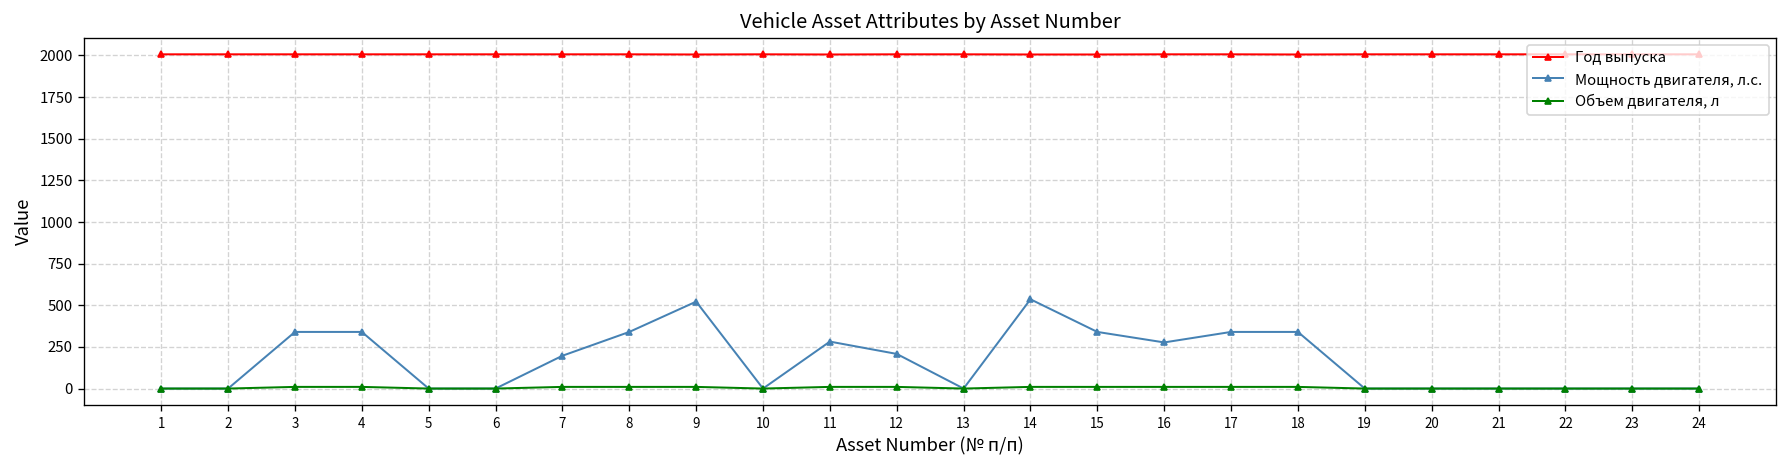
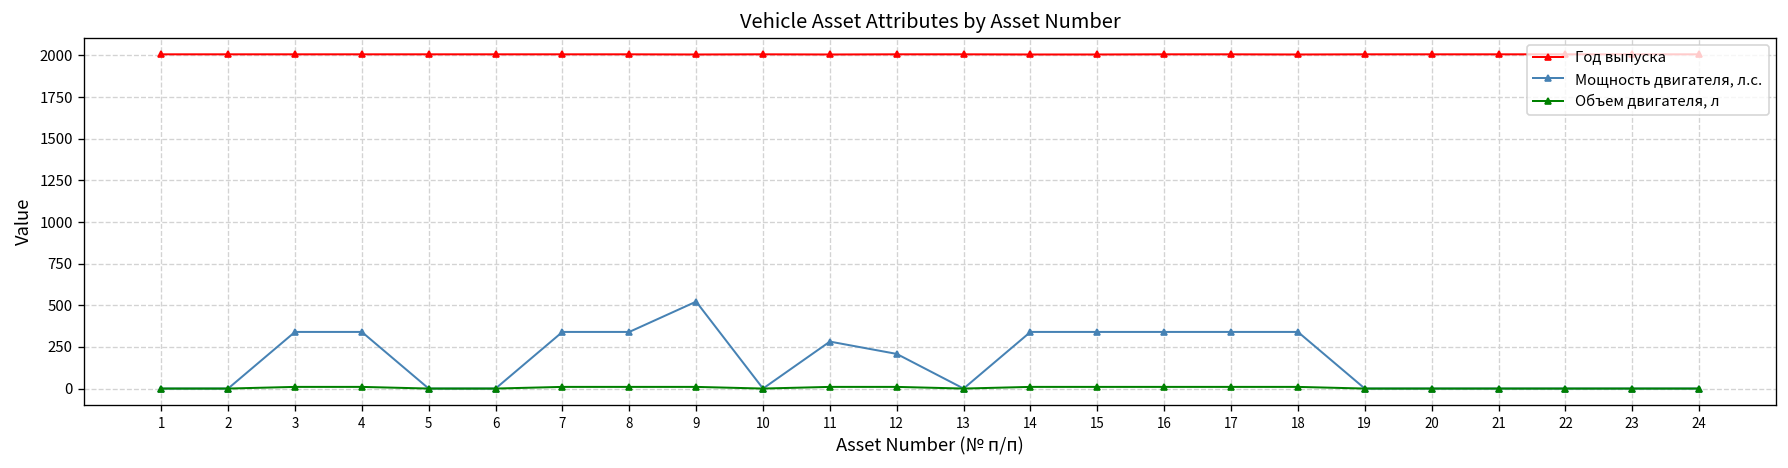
Мощность двигателя, л.с., 7: 200 -> 340
Мощность двигателя, л.с., 14: 540 -> 340
Мощность двигателя, л.с., 16: 280 -> 340
